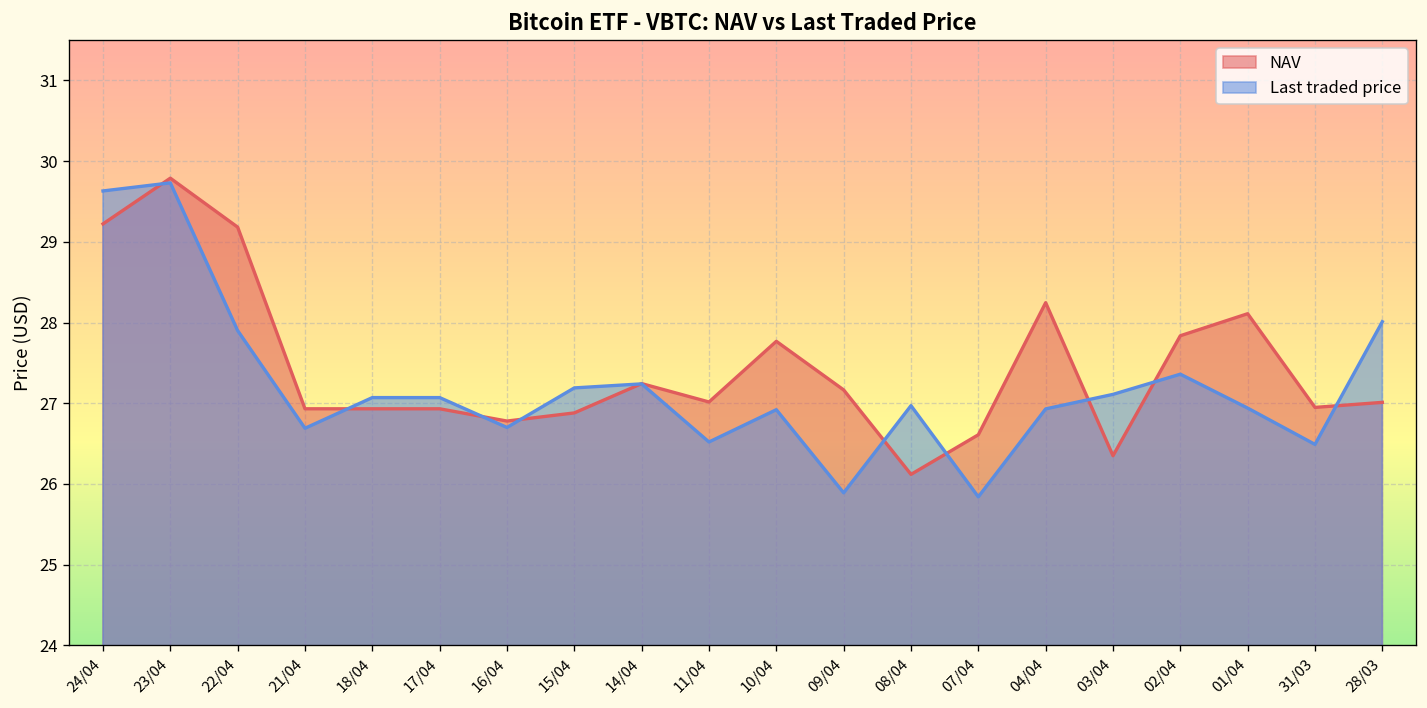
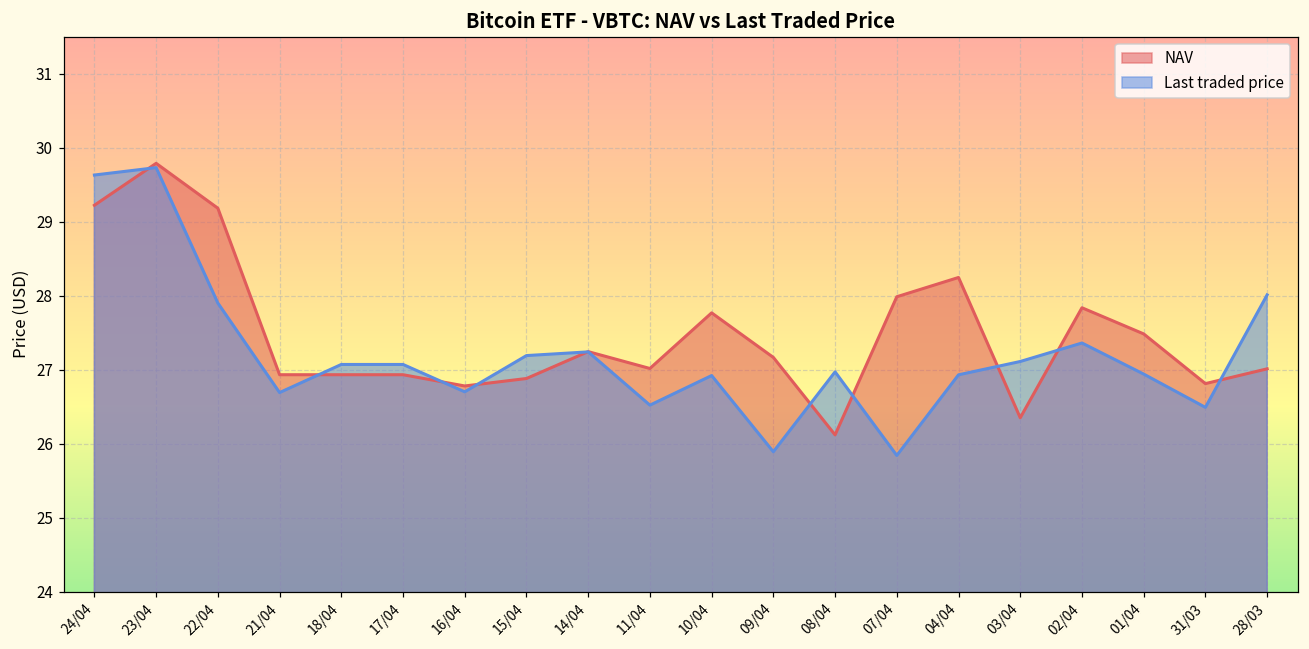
NAV, 07/04: 26.6 -> 28.0
NAV, 01/04: 28.1 -> 27.5
NAV, 31/03: 26.9 -> 26.8
